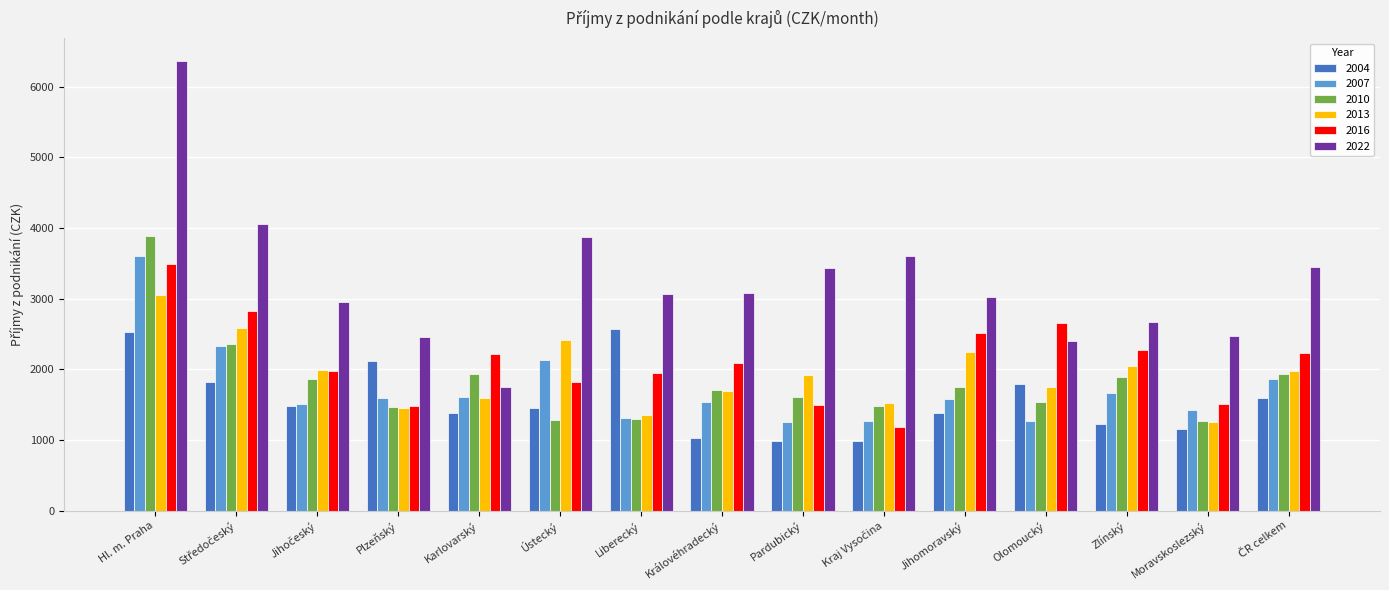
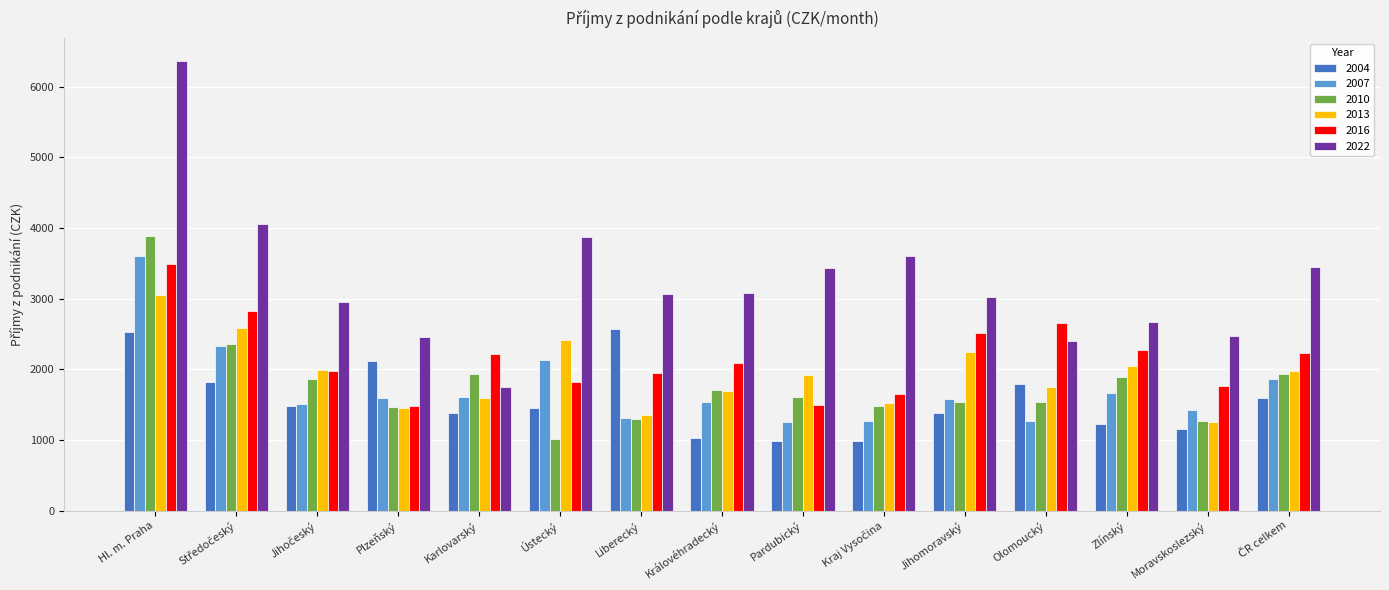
2010, Ústecký: 1300 -> 1000
2016, Kraj Vysočina: 1200 -> 1700
2010, Jihomoravský: 1700 -> 1500
2016, Moravskoslezský: 1500 -> 1800
